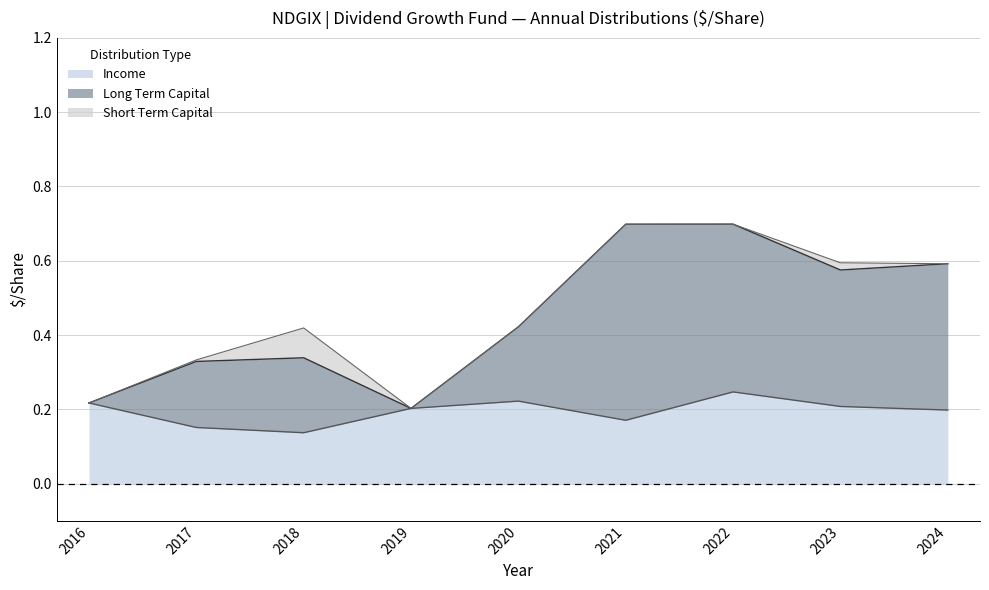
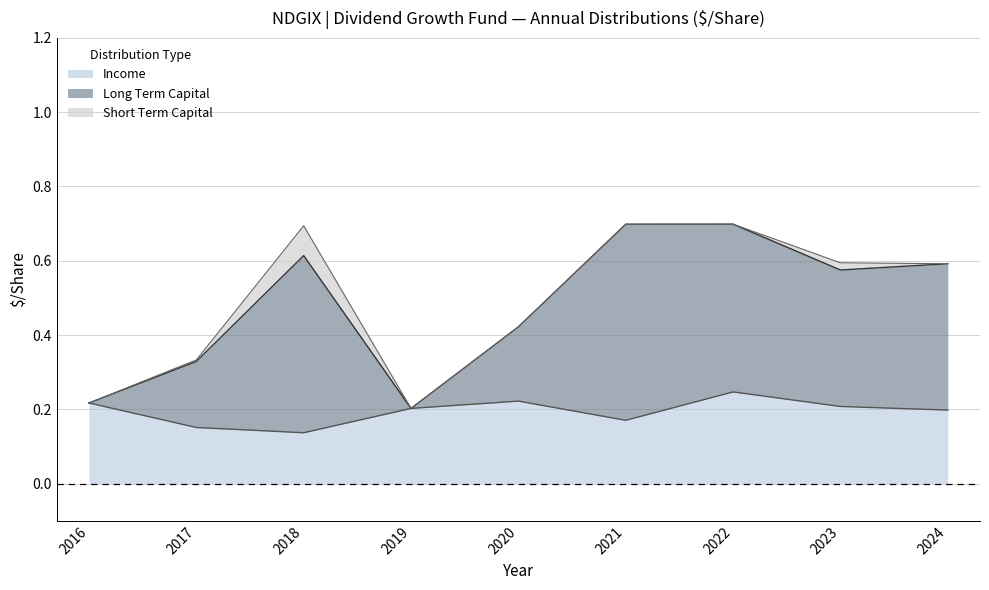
Long Term Capital, 2018: 0.20 -> 0.48
